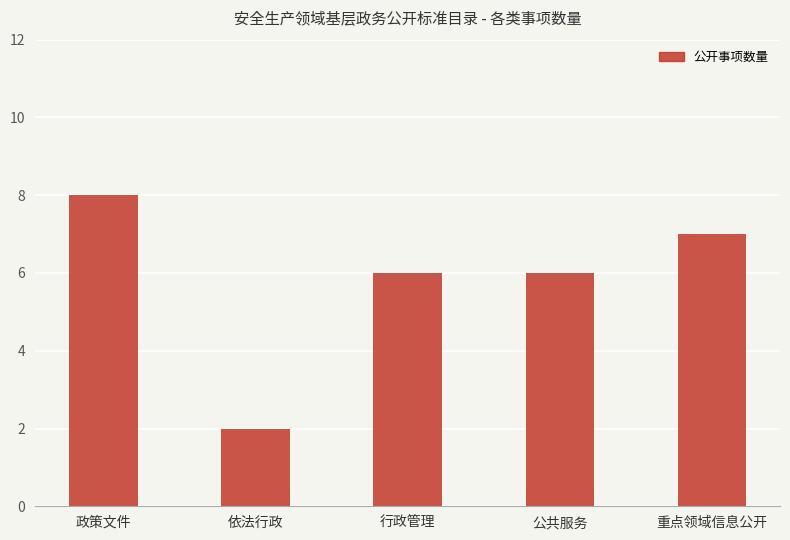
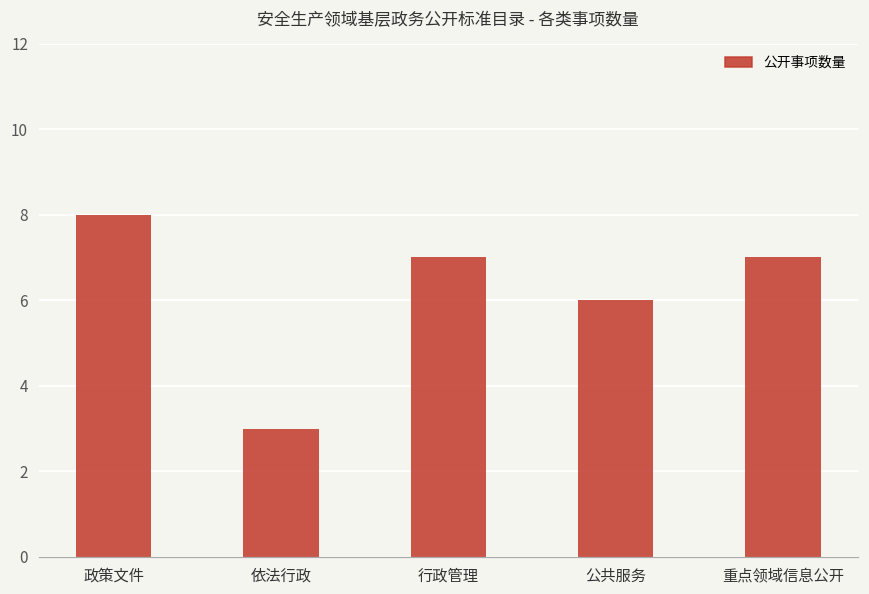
依法行政: 2 -> 3
行政管理: 6 -> 7
